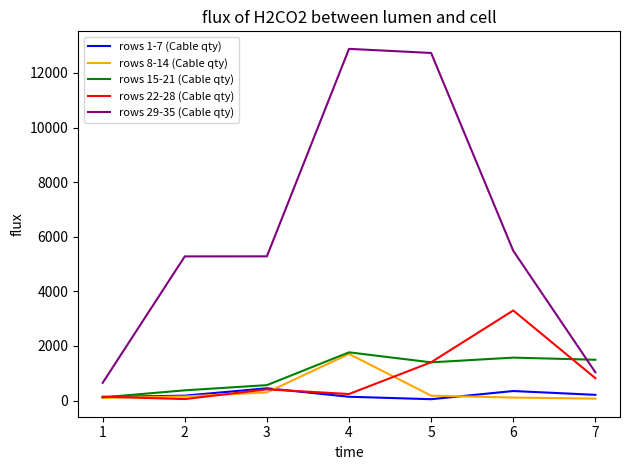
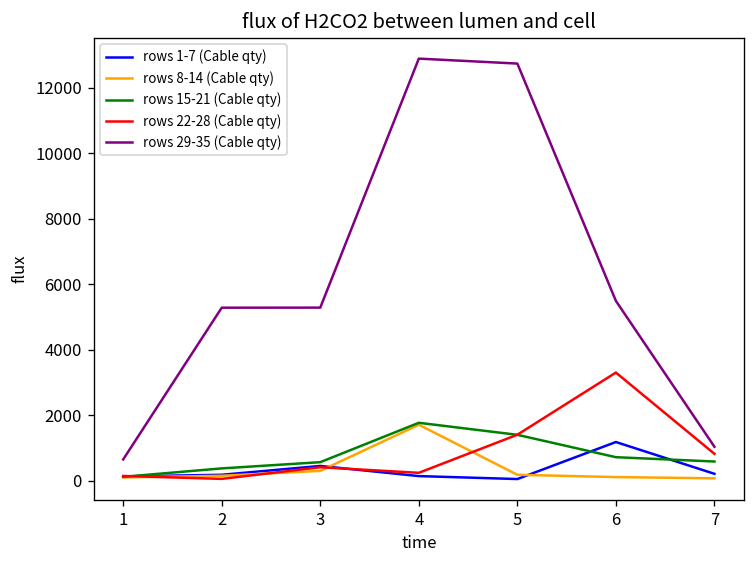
rows 1-7 (Cable qty), 6: 400 -> 1200
rows 15-21 (Cable qty), 6: 1600 -> 700
rows 15-21 (Cable qty), 7: 1500 -> 600
